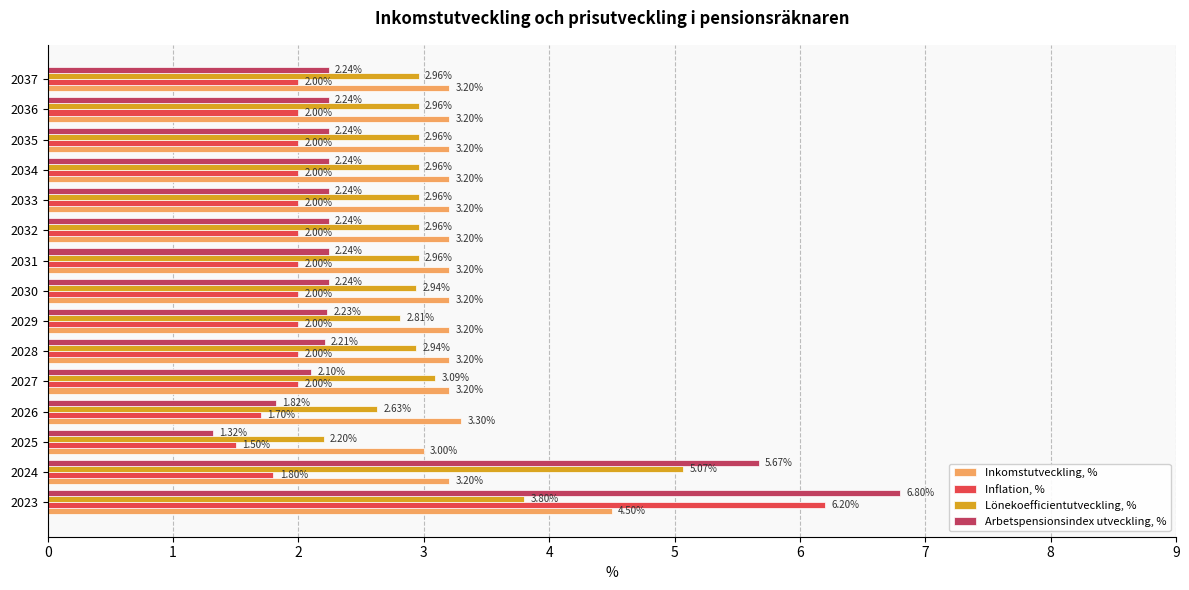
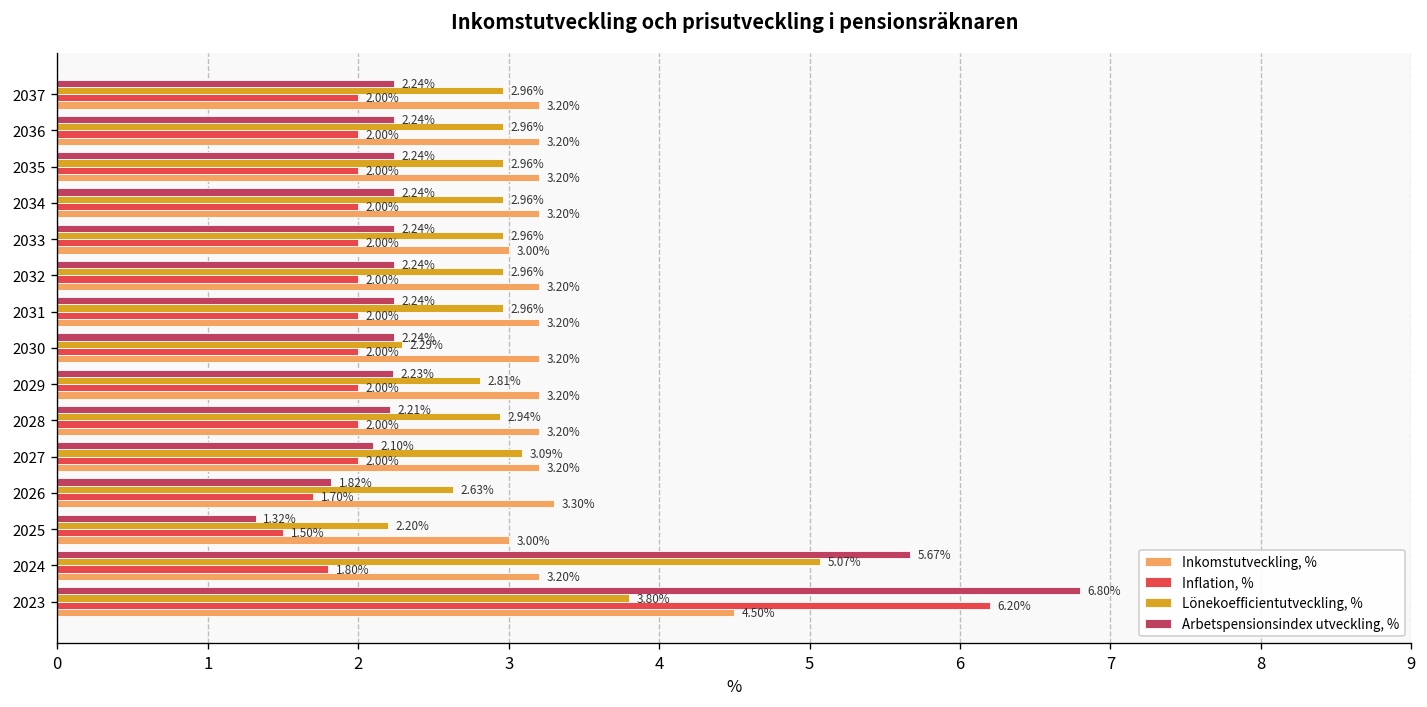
Inkomstutveckling, %, 2033: 3.20% -> 3.00%
Lönekoefficientutveckling, %, 2030: 2.94% -> 2.29%
